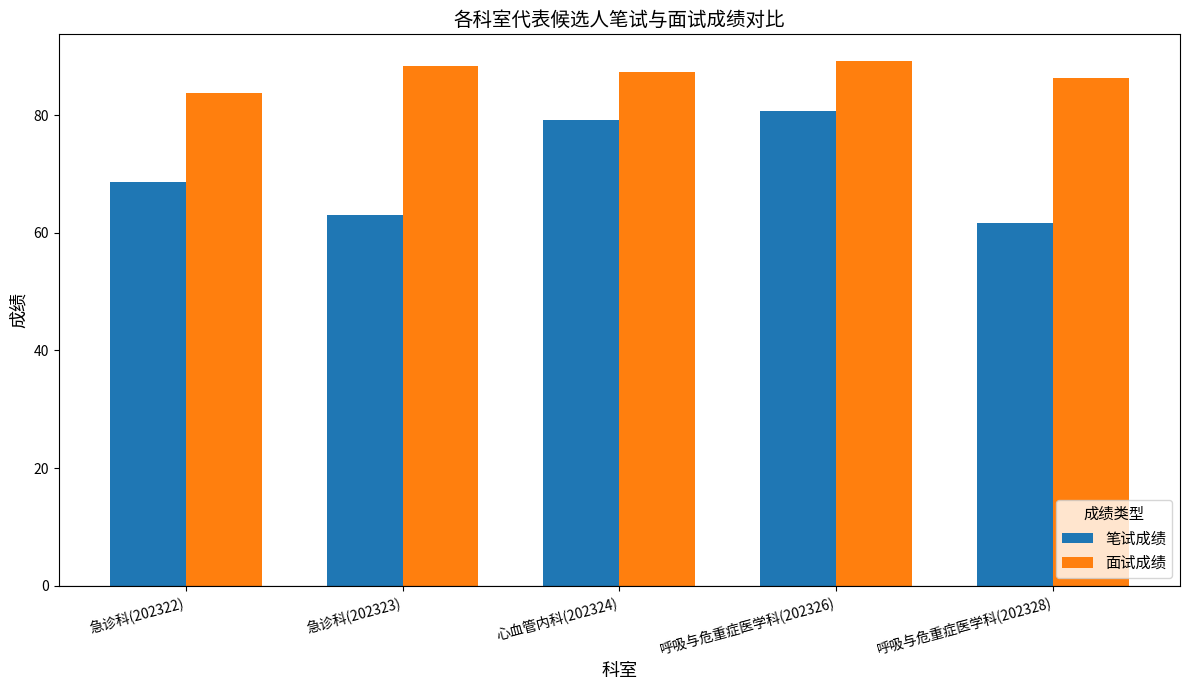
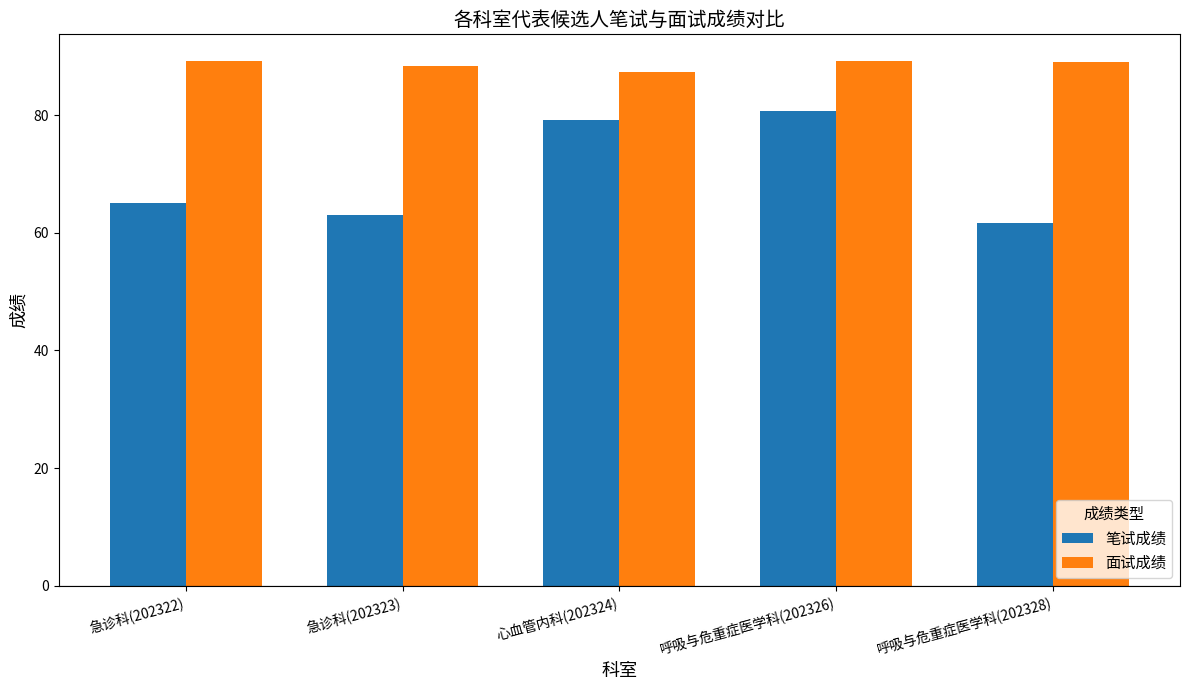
笔试成绩, 急诊科(202322): 69 -> 65
面试成绩, 急诊科(202322): 84 -> 89
面试成绩, 呼吸与危重症医学科(202328): 86 -> 89
